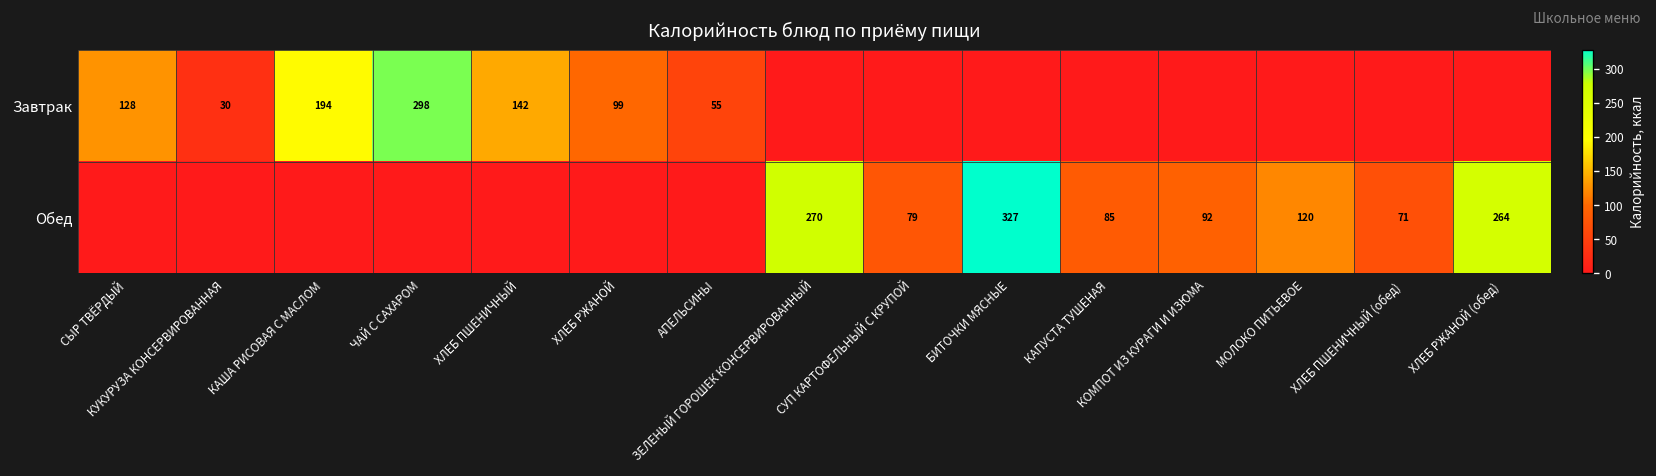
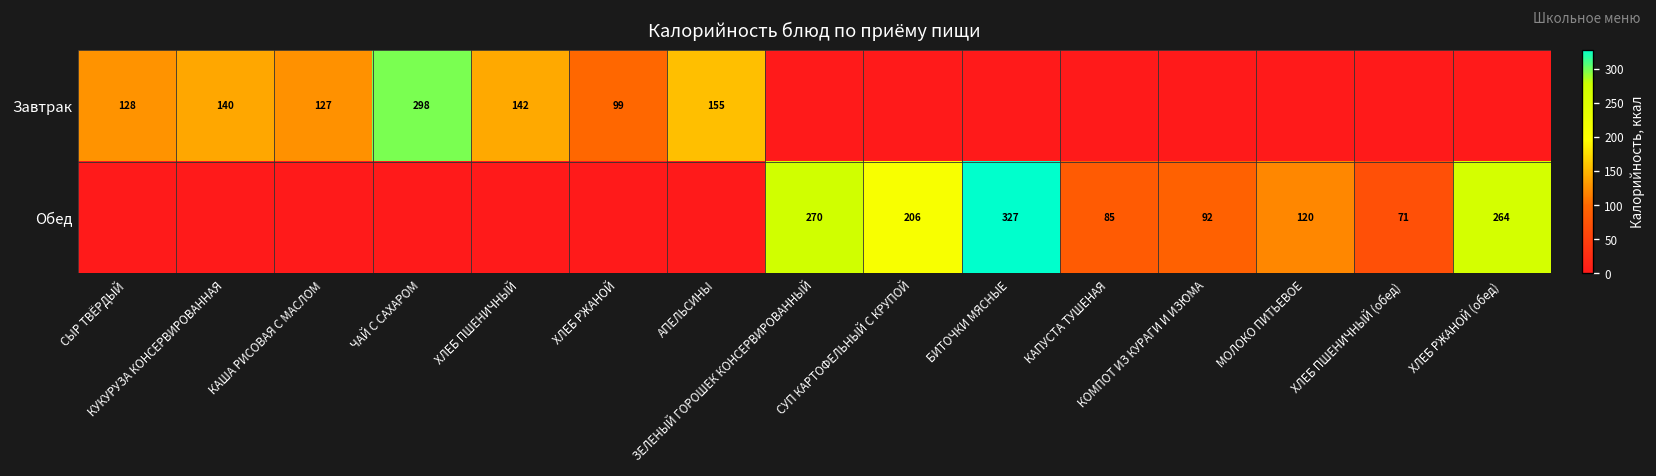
Завтрак, КУКУРУЗА КОНСЕРВИРОВАННАЯ: 30 -> 140
Завтрак, КАША РИСОВАЯ С МАСЛОМ: 194 -> 127
Завтрак, АПЕЛЬСИНЫ: 55 -> 155
Обед, СУП КАРТОФЕЛЬНЫЙ С КРУПОЙ: 79 -> 206
